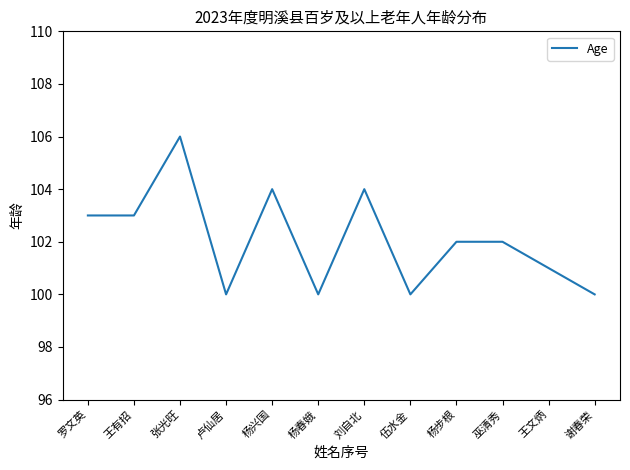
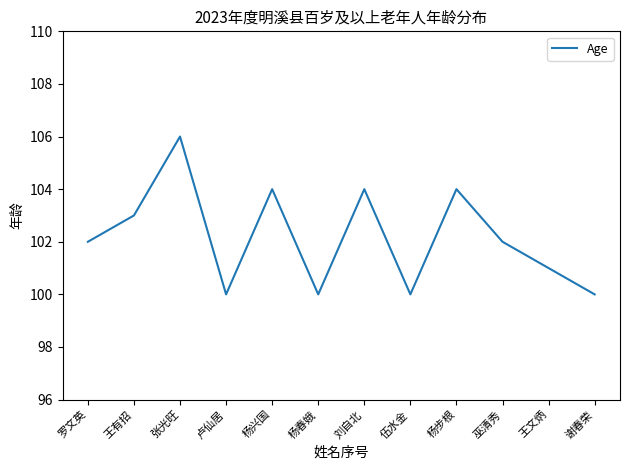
罗文英: 103 -> 102
杨步根: 102 -> 104
